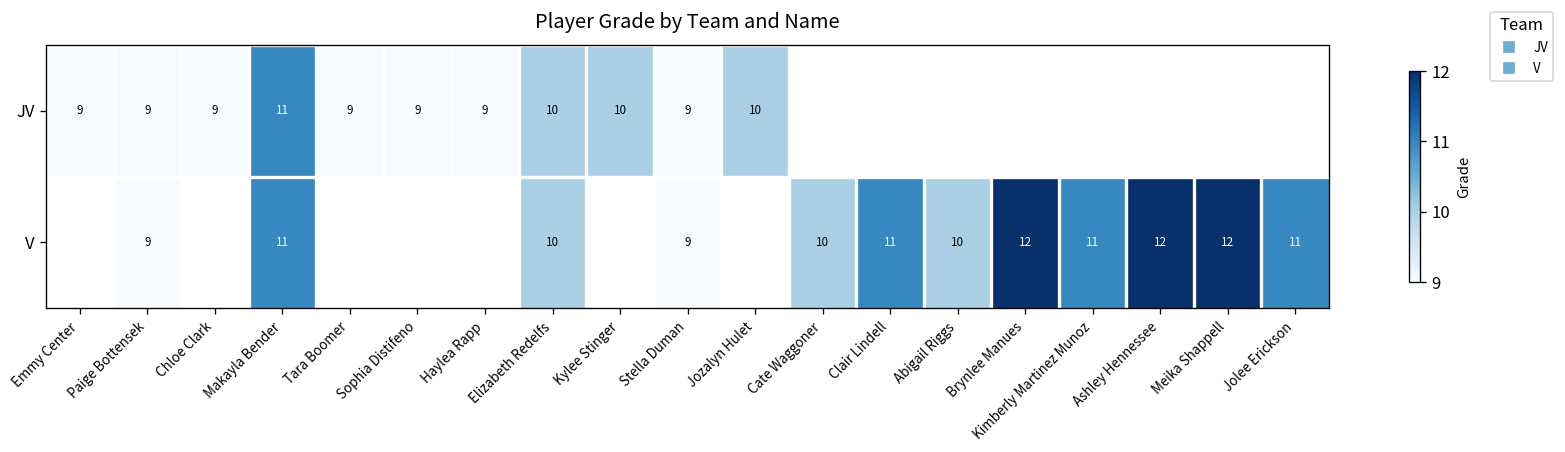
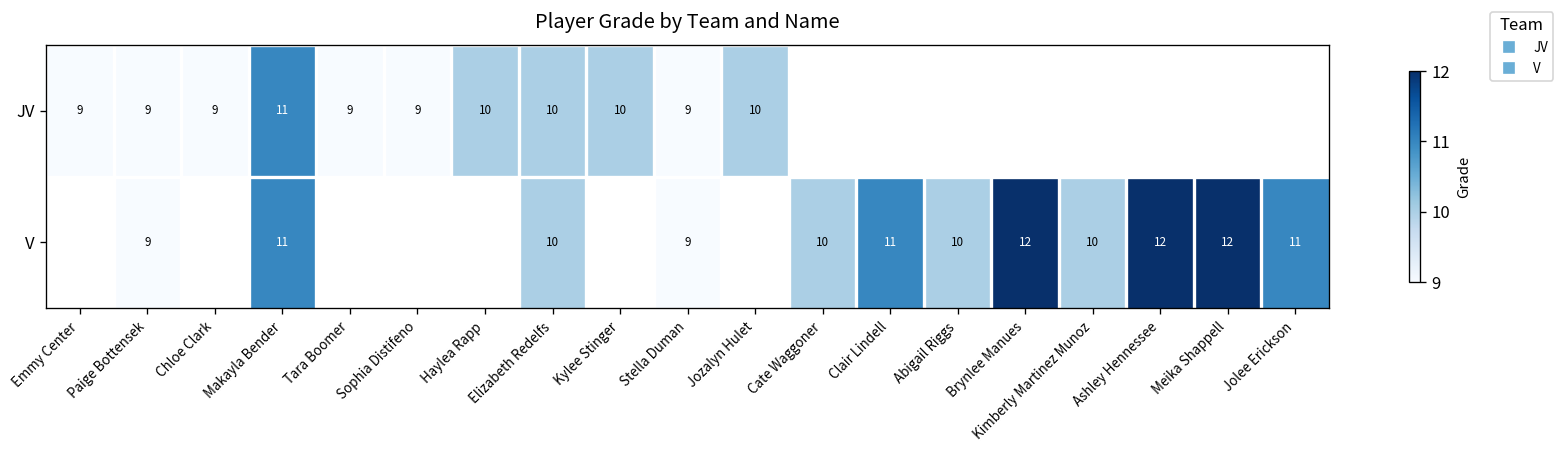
JV, Haylea Rapp: 9 -> 10
V, Kimberly Martinez Munoz: 11 -> 10
